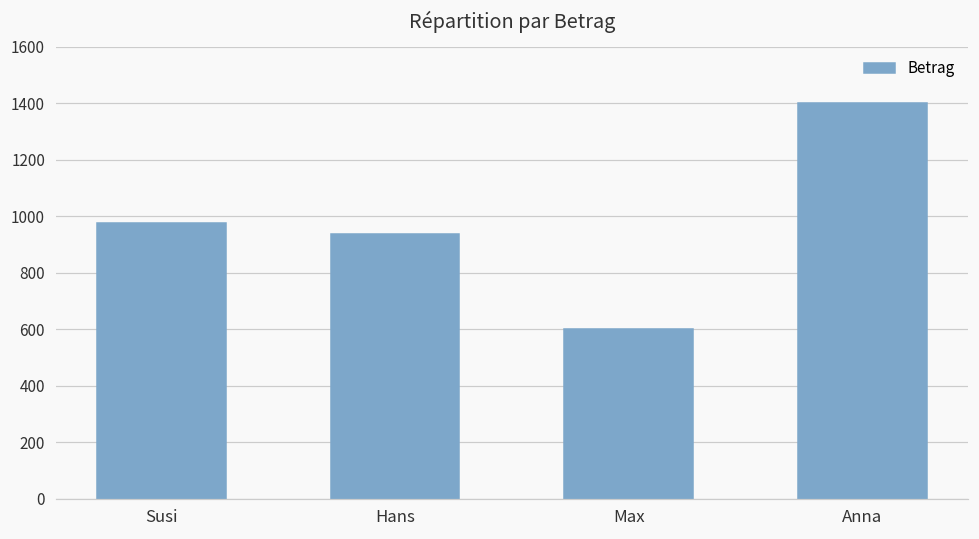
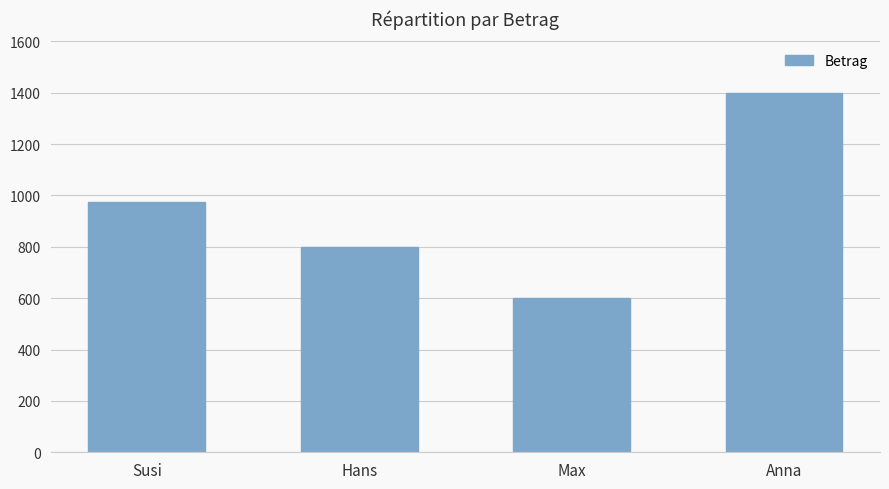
Hans: 940 -> 800
